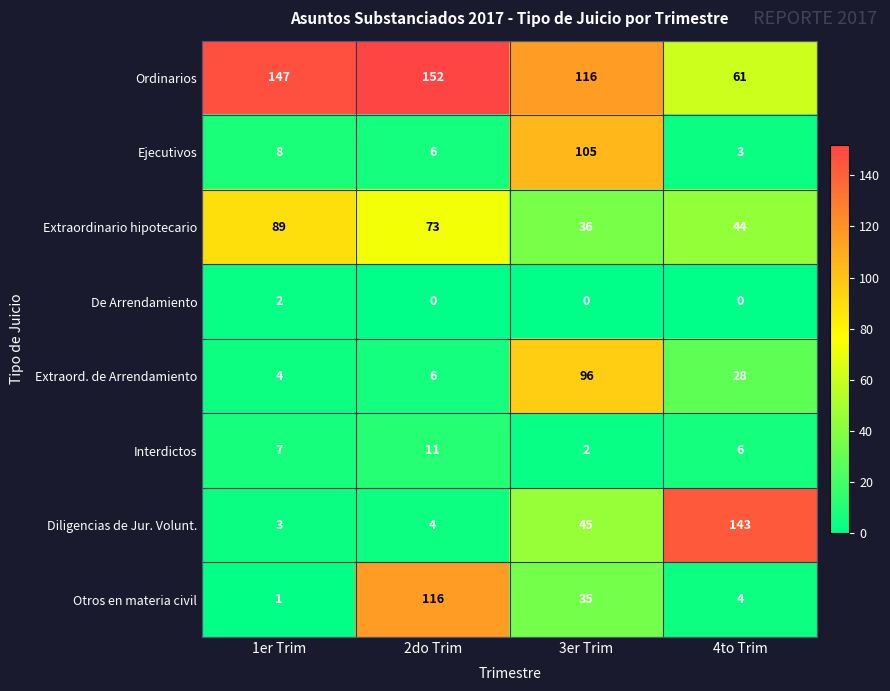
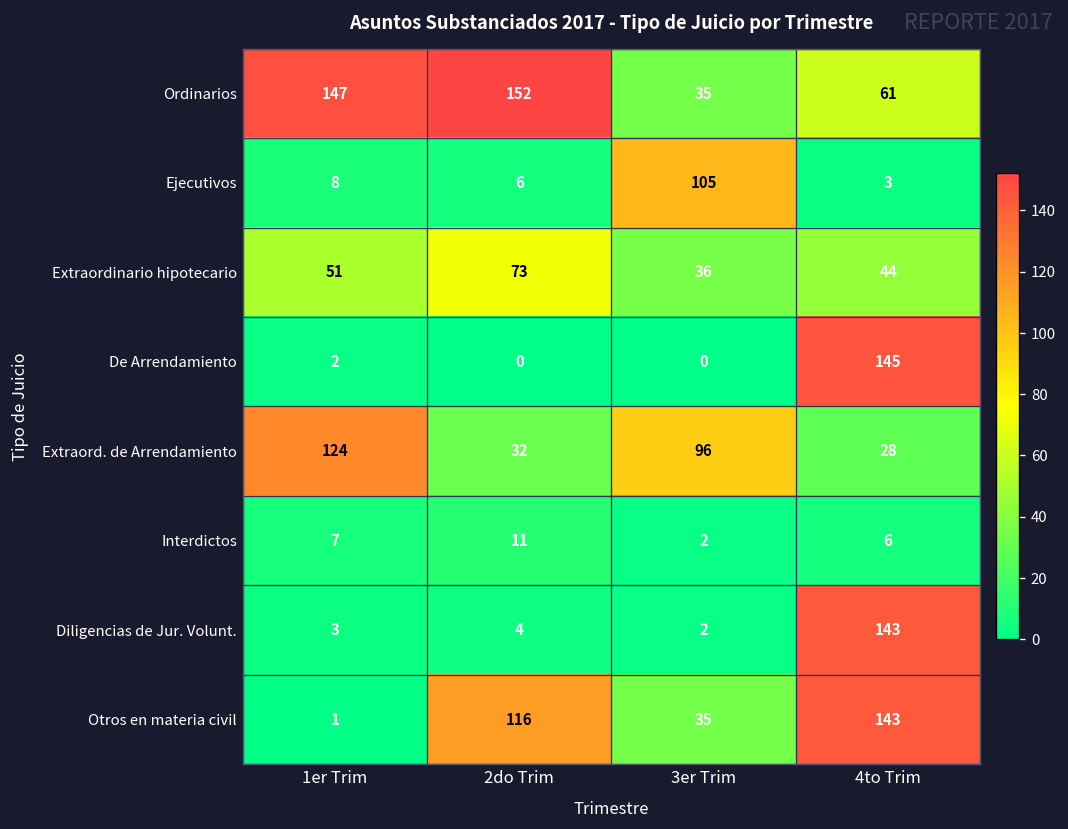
Ordinarios, 3er Trim: 116 -> 35
Extraordinario hipotecario, 1er Trim: 89 -> 51
De Arrendamiento, 4to Trim: 0 -> 145
Extraord. de Arrendamiento, 1er Trim: 4 -> 124
Extraord. de Arrendamiento, 2do Trim: 6 -> 32
Diligencias de Jur. Volunt., 3er Trim: 45 -> 2
Otros en materia civil, 4to Trim: 4 -> 143
